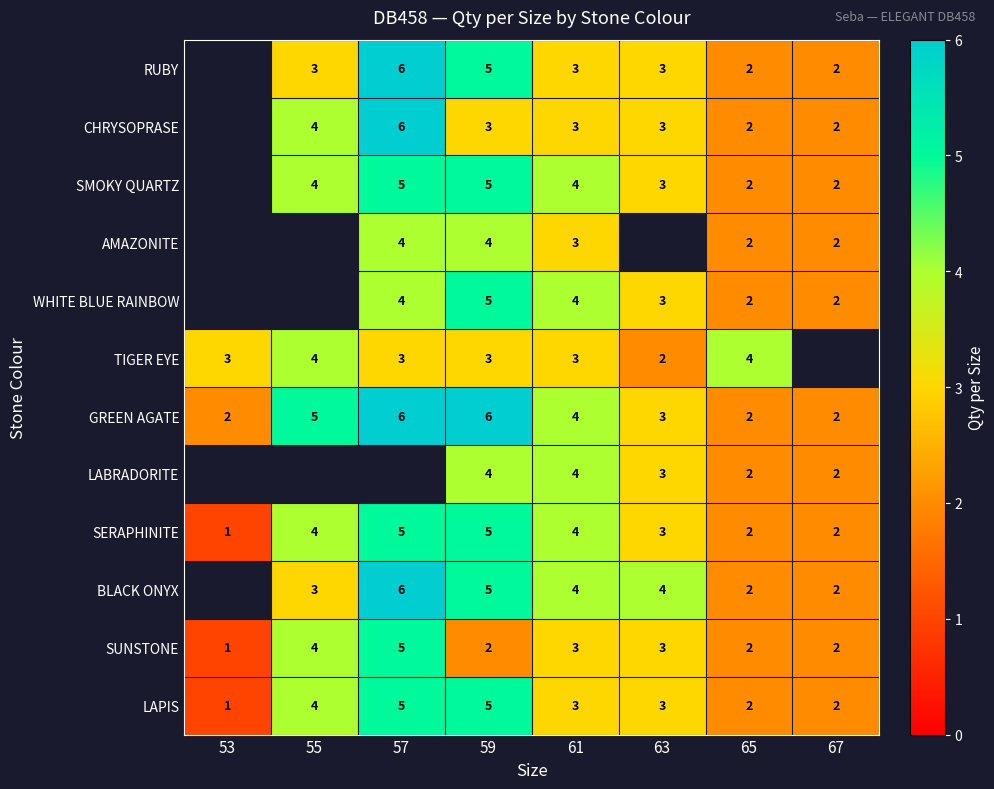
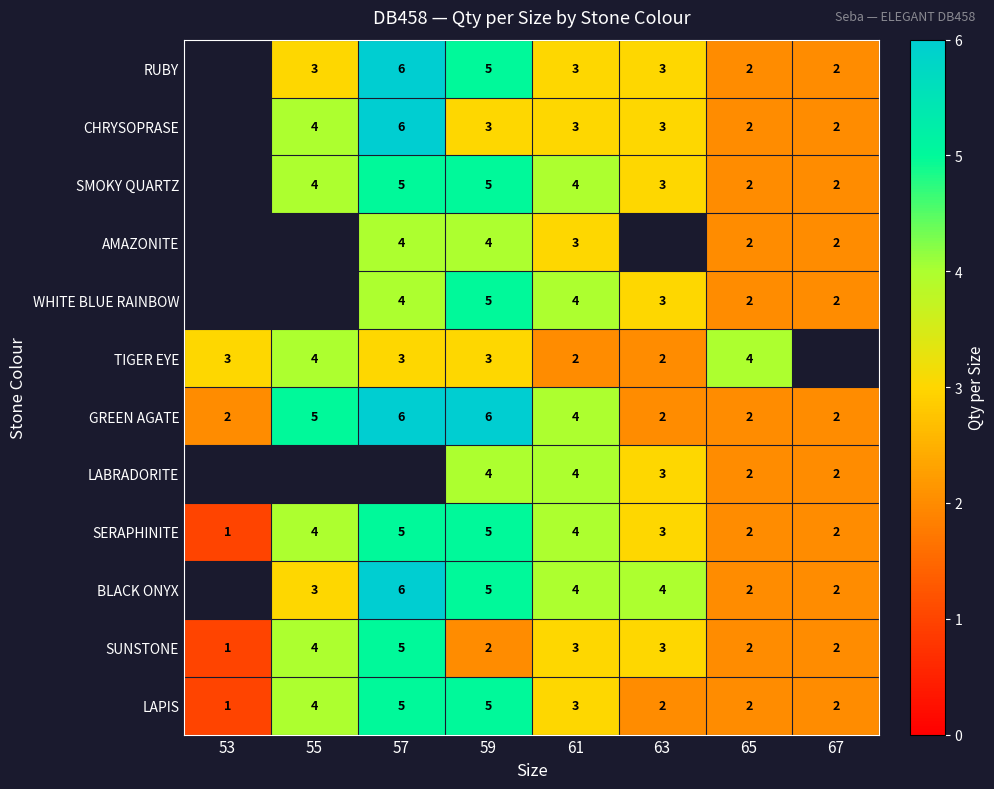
TIGER EYE, 61: 3 -> 2
GREEN AGATE, 63: 3 -> 2
LAPIS, 63: 3 -> 2
